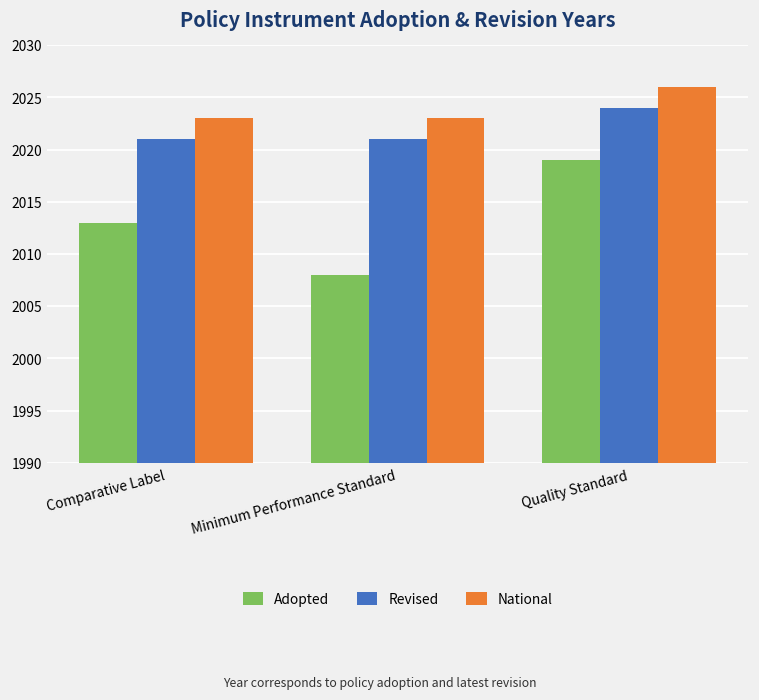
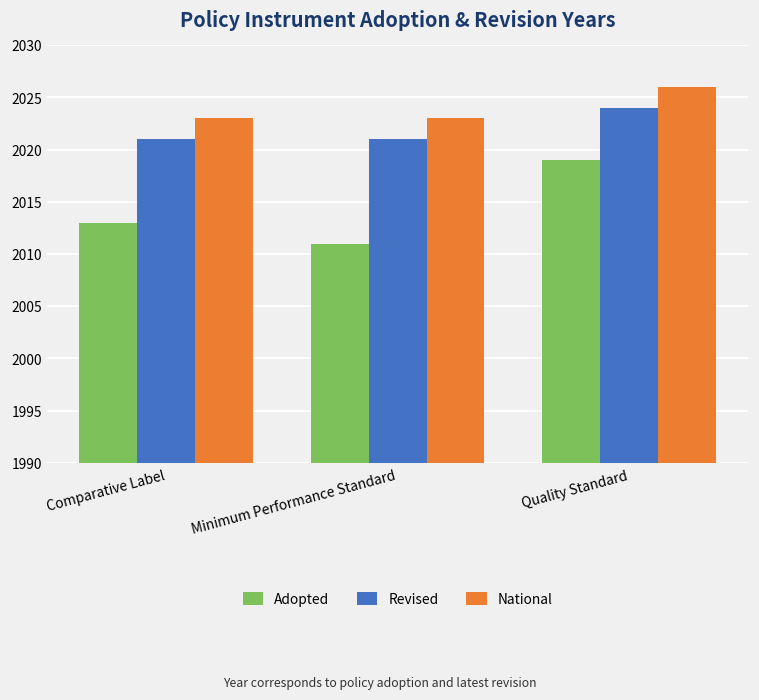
Adopted, Minimum Performance Standard: 2008 -> 2011
